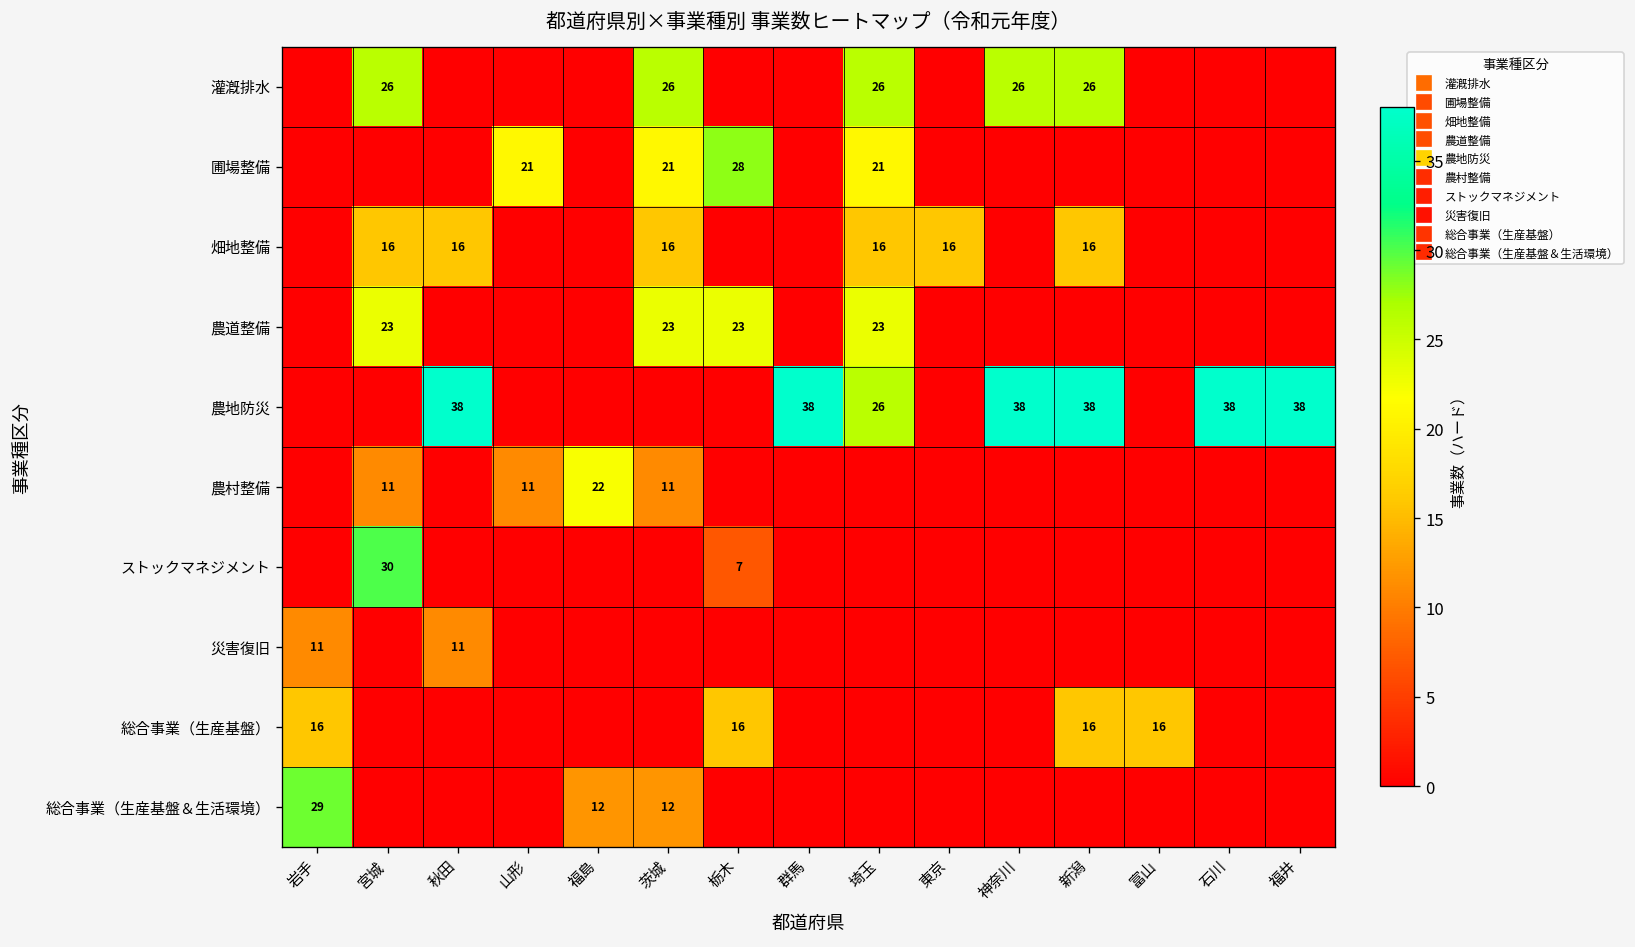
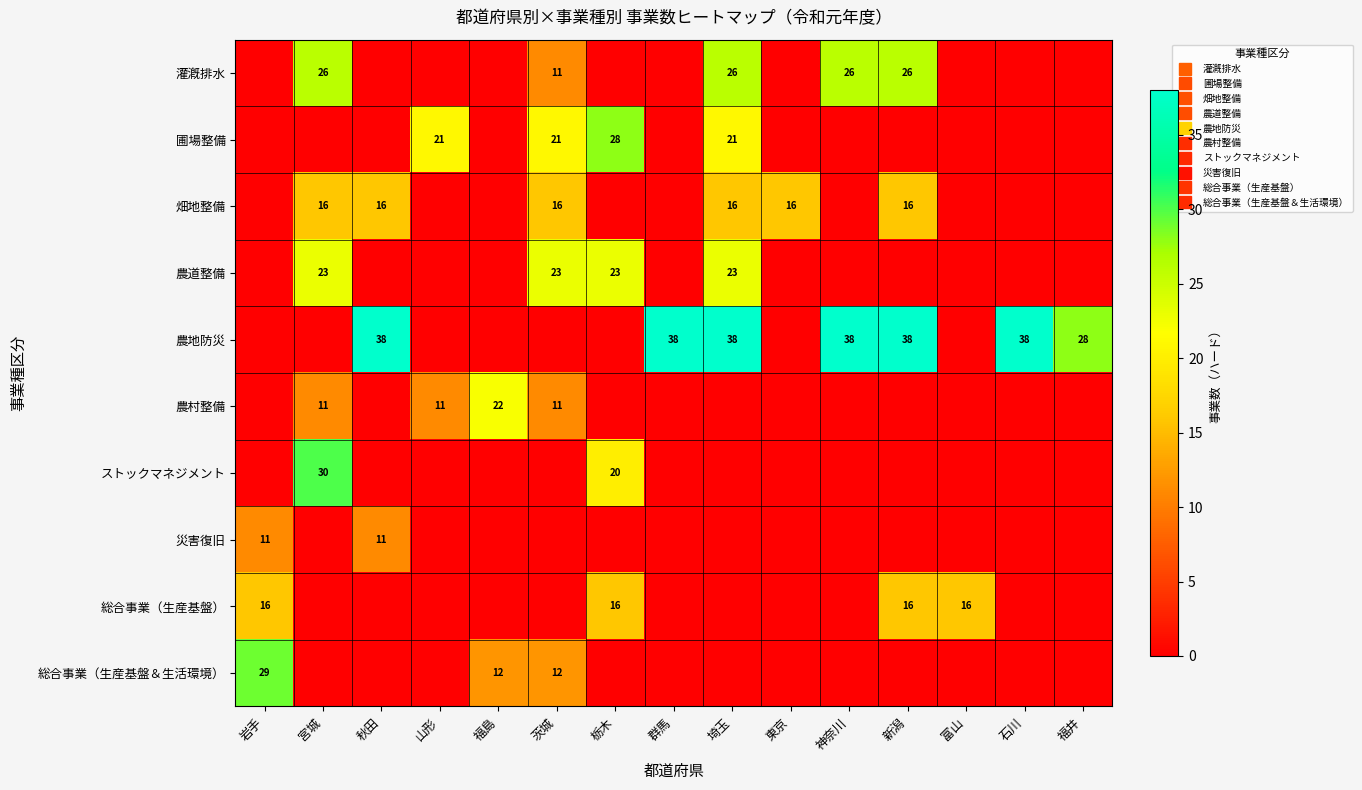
灌漑排水, 茨城: 26 -> 11
農地防災, 埼玉: 26 -> 38
農地防災, 福井: 38 -> 28
ストックマネジメント, 栃木: 7 -> 20
